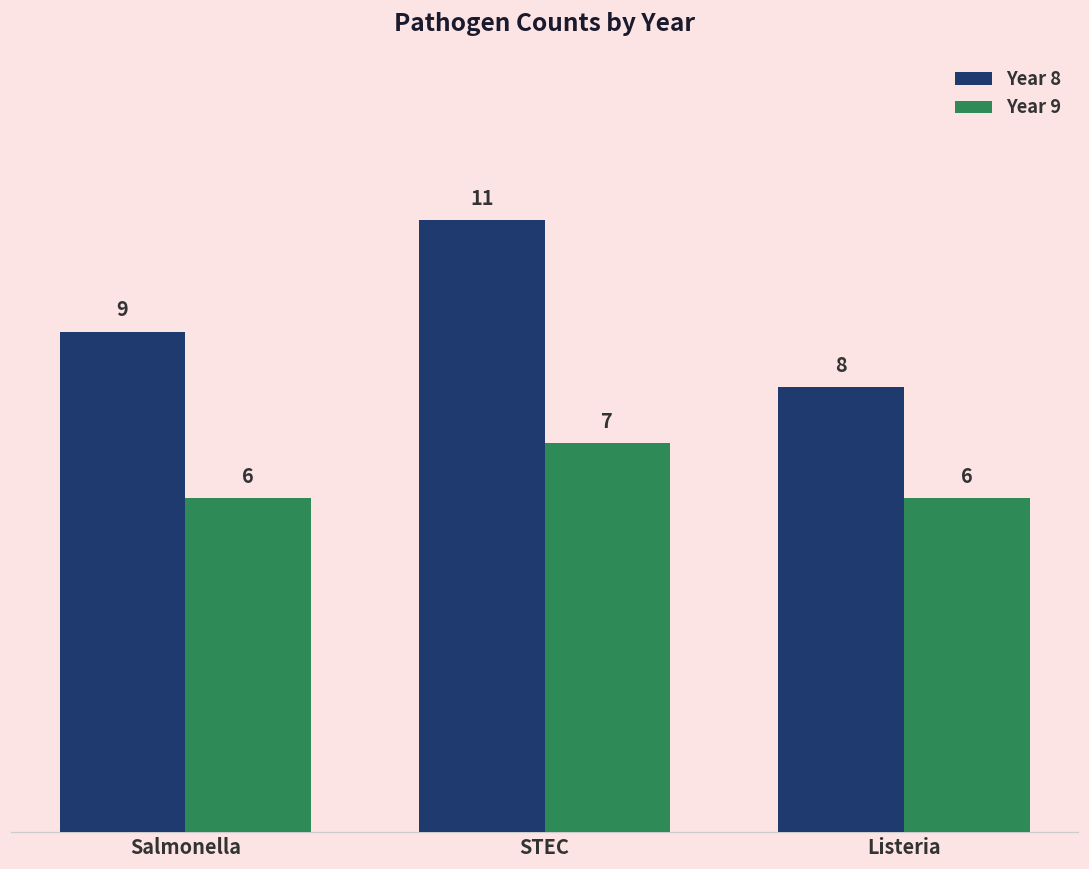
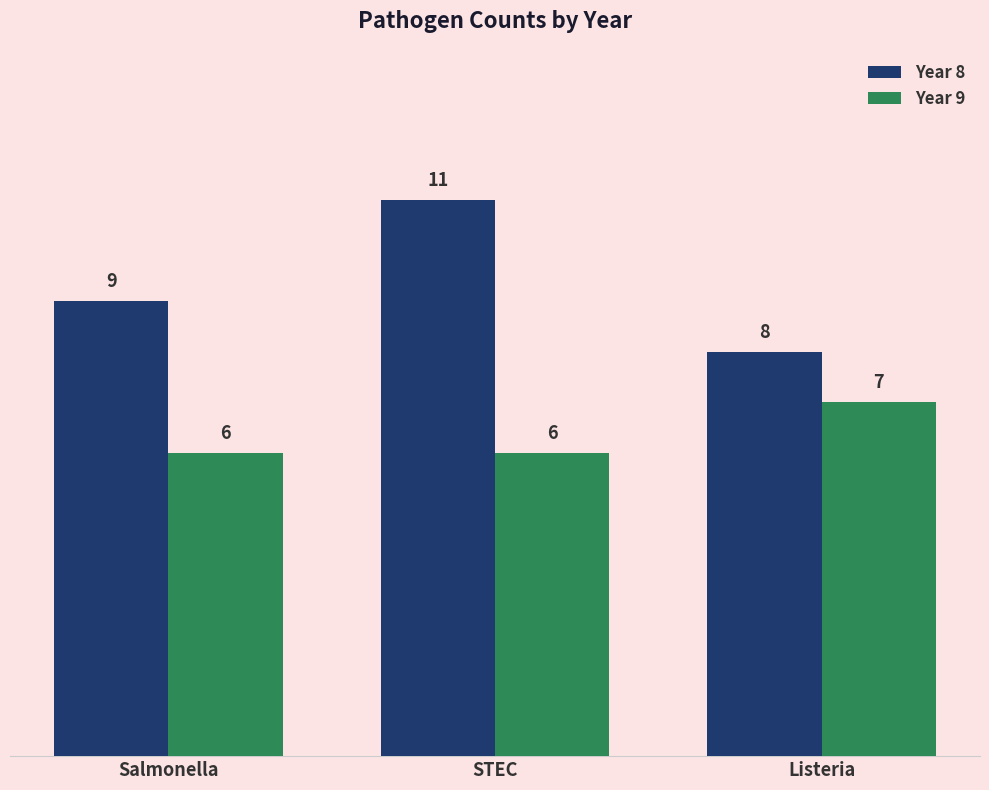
Year 9, STEC: 7 -> 6
Year 9, Listeria: 6 -> 7
